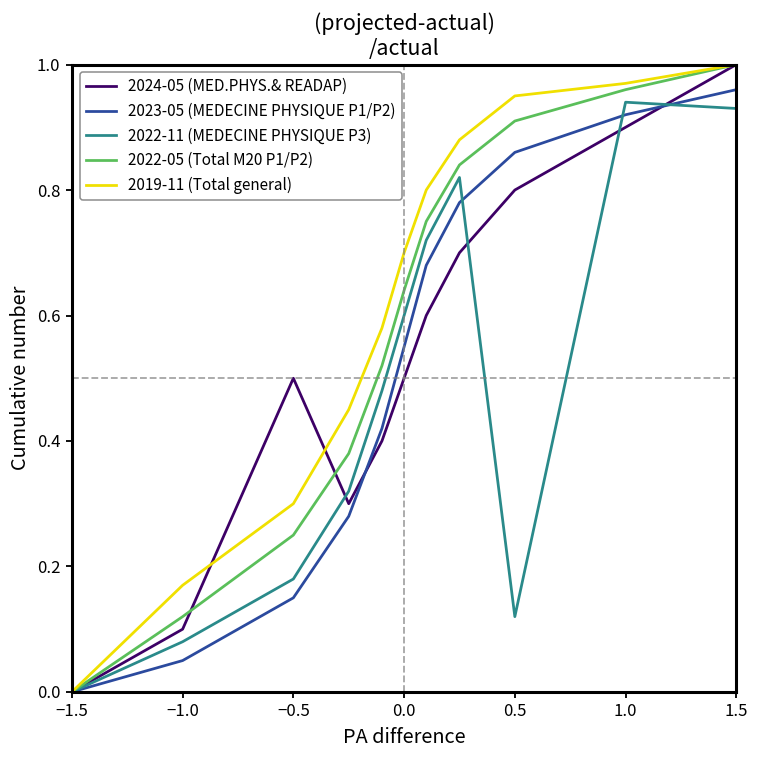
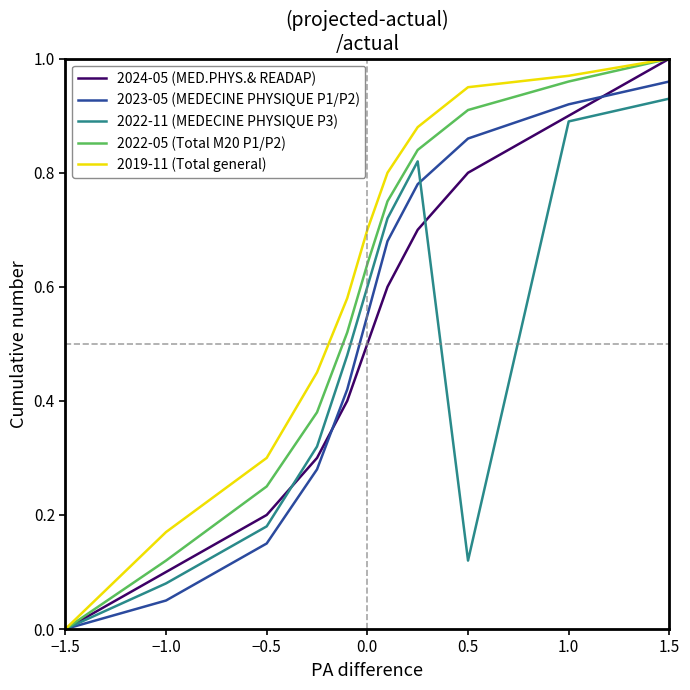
2024-05 (MED.PHYS.& READAP), −0.5: 0.5 -> 0.2
2022-11 (MEDECINE PHYSIQUE P3), 1.0: 0.94 -> 0.89
